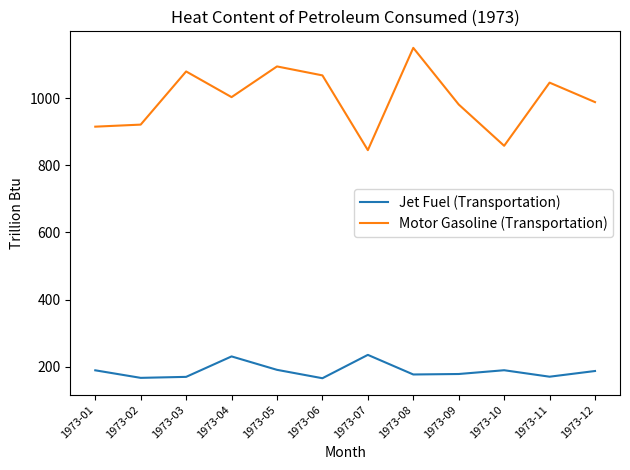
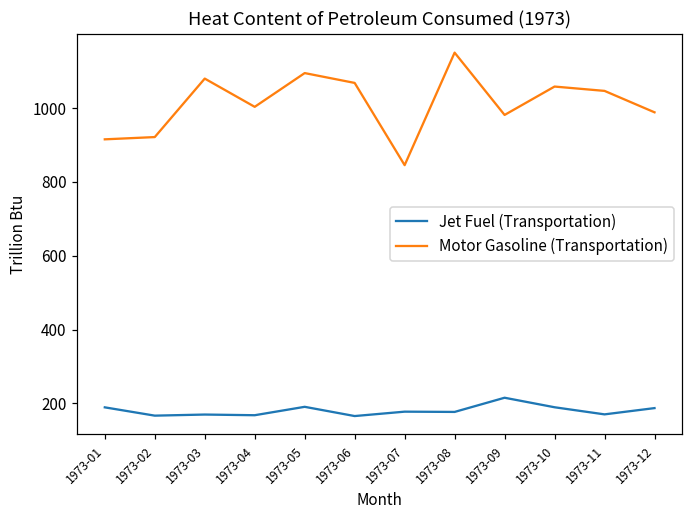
Jet Fuel (Transportation), 1973-04: 230 -> 170
Jet Fuel (Transportation), 1973-07: 240 -> 180
Jet Fuel (Transportation), 1973-09: 180 -> 220
Motor Gasoline (Transportation), 1973-10: 860 -> 1060
